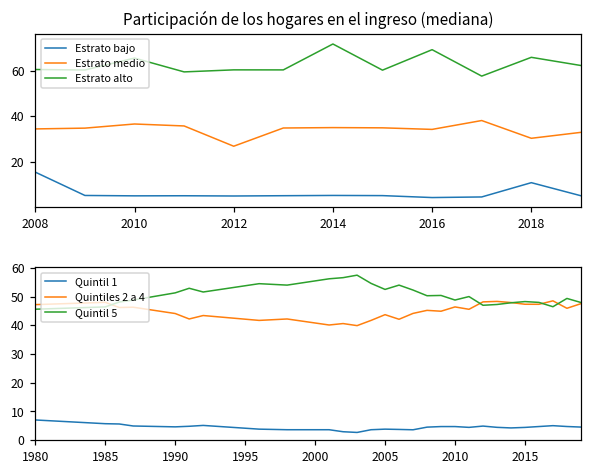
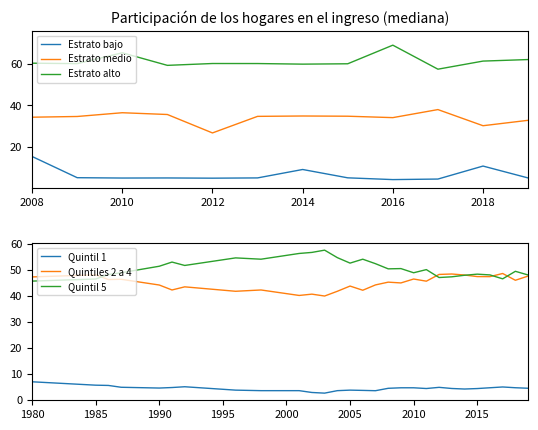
Participación de los hogares en el ingreso (mediana), Estrato bajo, 2014: 5 -> 9
Participación de los hogares en el ingreso (mediana), Estrato alto, 2014: 72 -> 60
Participación de los hogares en el ingreso (mediana), Estrato alto, 2018: 66 -> 61
